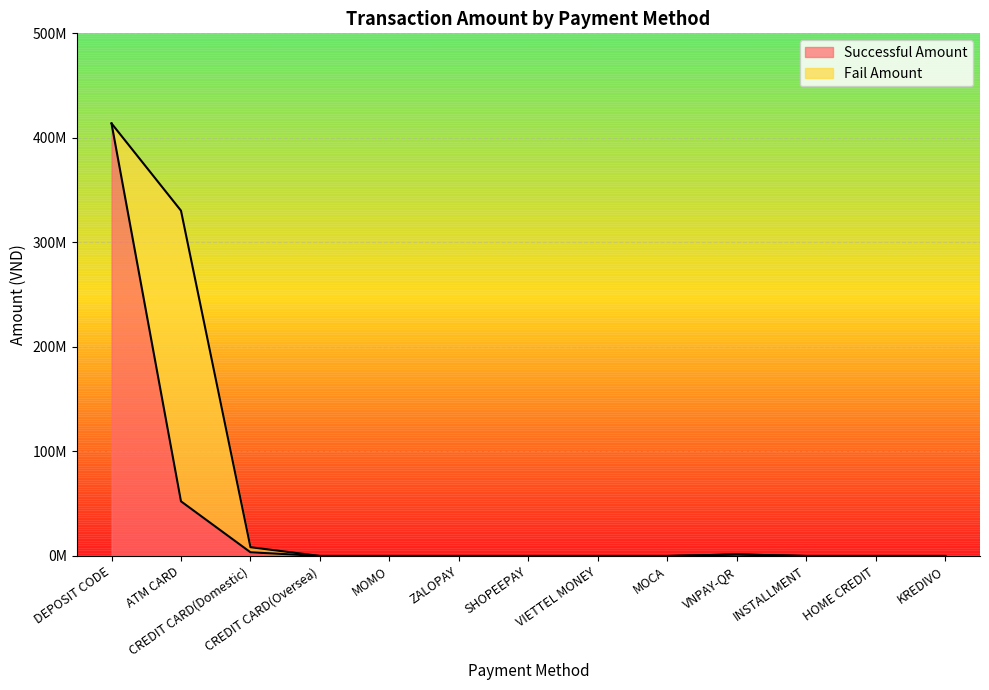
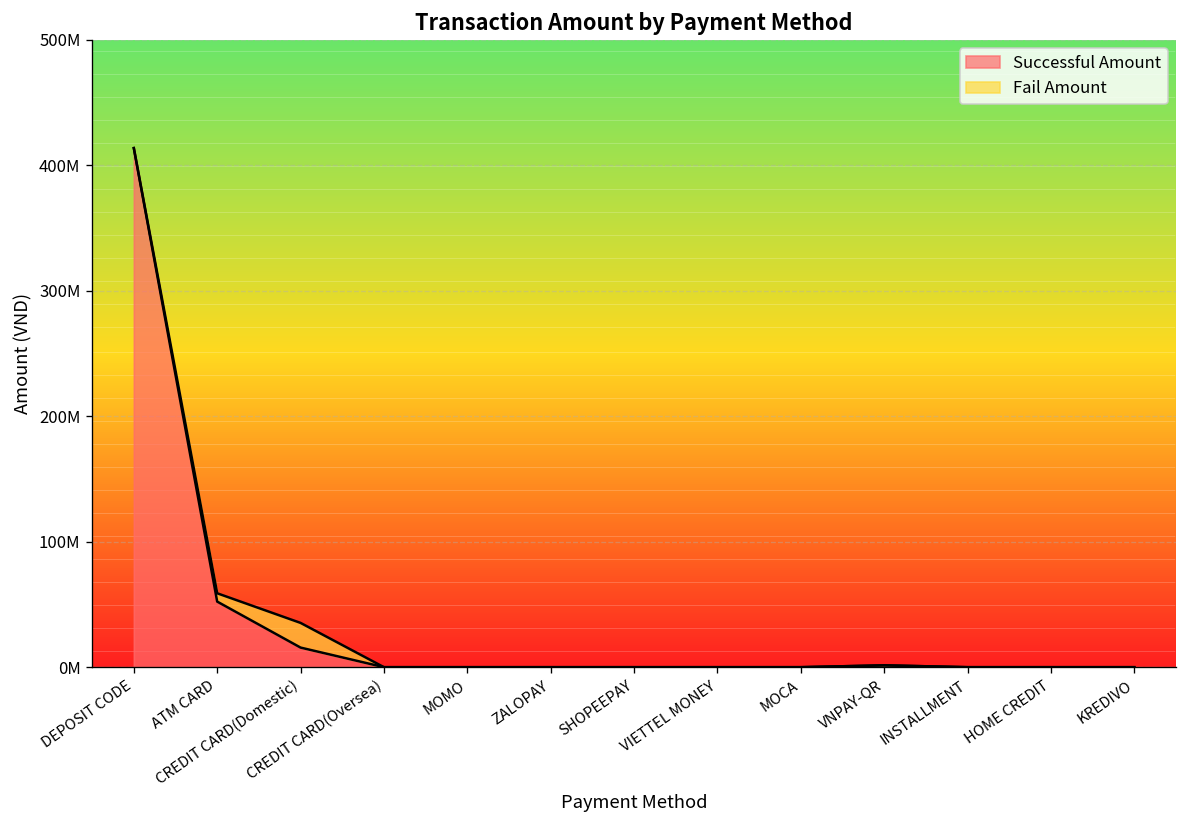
Fail Amount, ATM CARD: 278000000 -> 7000000
Successful Amount, CREDIT CARD(Domestic): 4000000 -> 16000000
Fail Amount, CREDIT CARD(Domestic): 5000000 -> 20000000
